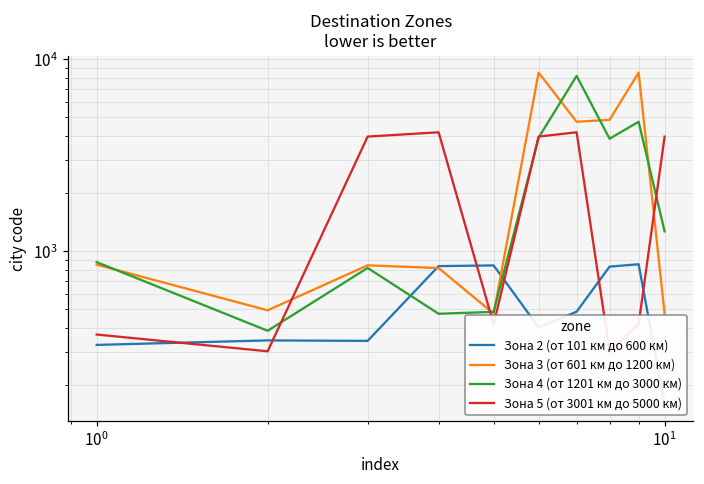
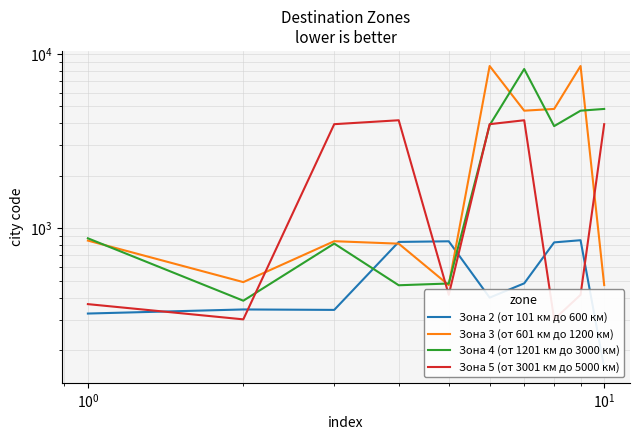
Зона 4 (от 1201 км до 3000 км), 10^1: 1300 -> 4800
